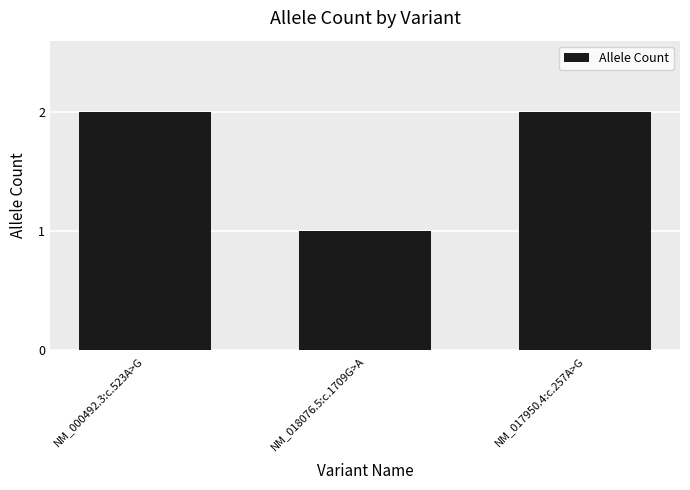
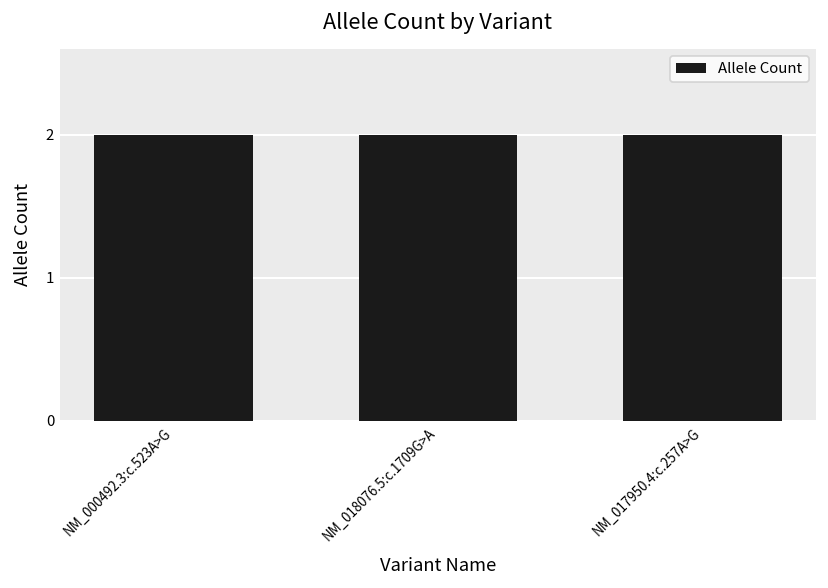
NM_018076.5:c.1709G>A: 1 -> 2
